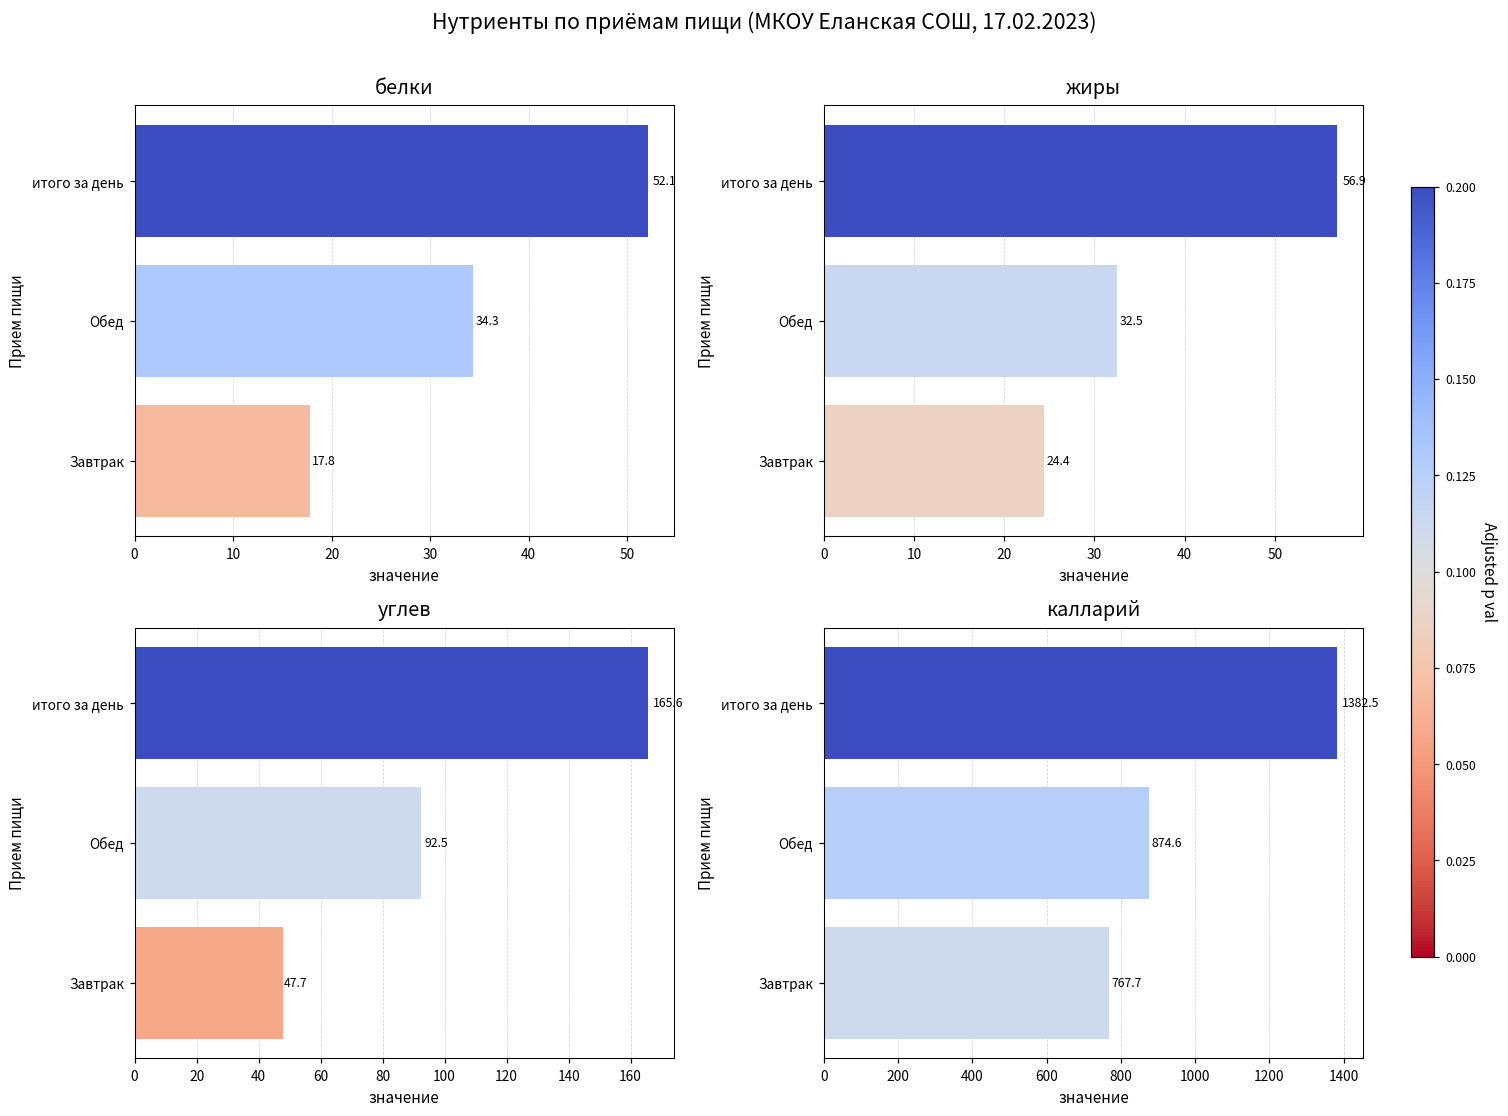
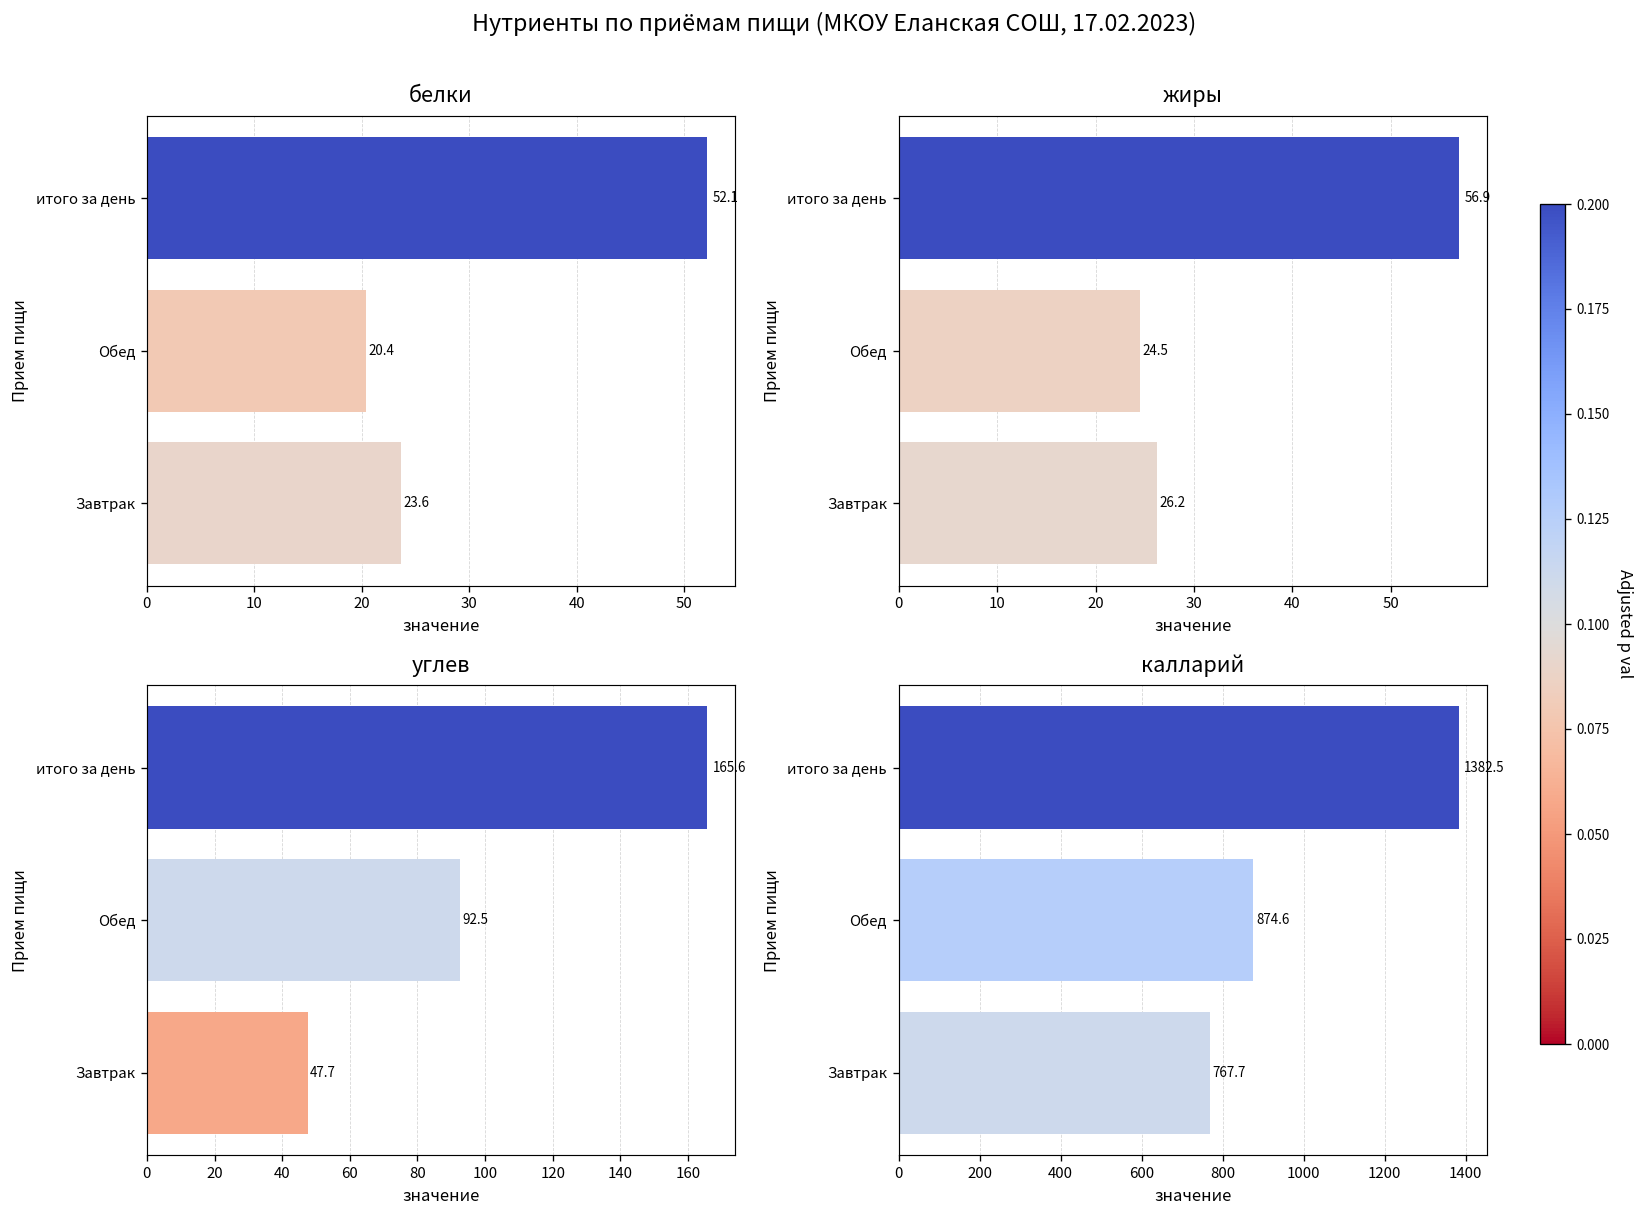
белки, Обед: 34.3 -> 20.4
белки, Завтрак: 17.8 -> 23.6
жиры, Обед: 32.5 -> 24.5
жиры, Завтрак: 24.4 -> 26.2
